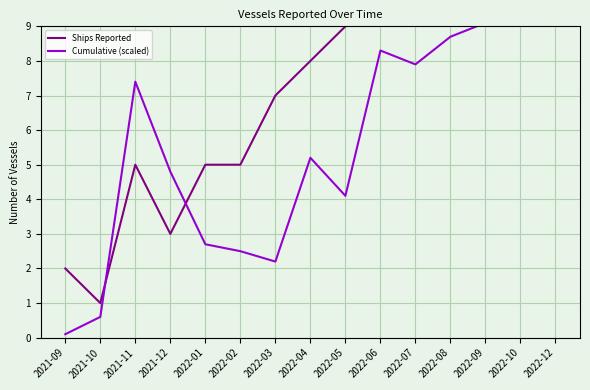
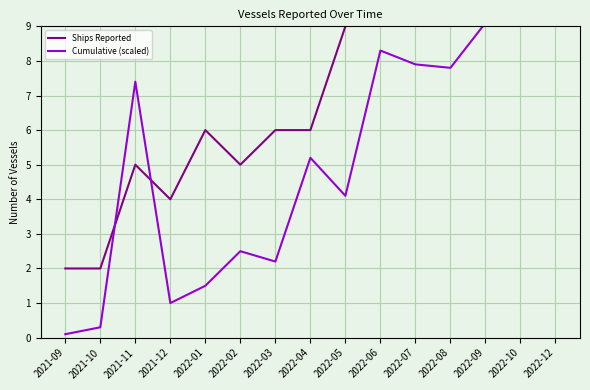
Ships Reported, 2021-10: 1 -> 2
Cumulative (scaled), 2021-10: 0.6 -> 0.3
Ships Reported, 2021-12: 3 -> 4
Cumulative (scaled), 2021-12: 4.8 -> 1.0
Ships Reported, 2022-01: 5 -> 6
Cumulative (scaled), 2022-01: 2.7 -> 1.5
Ships Reported, 2022-03: 7 -> 6
Ships Reported, 2022-04: 8 -> 6
Cumulative (scaled), 2022-08: 8.7 -> 7.8
